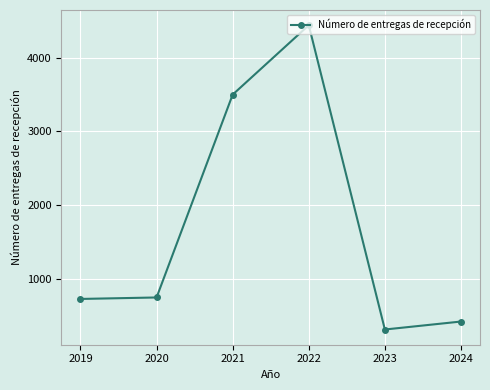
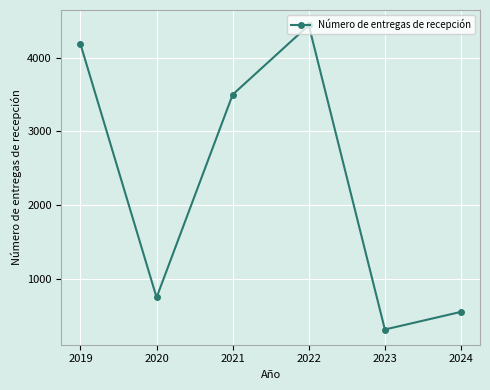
2019: 700 -> 4200
2024: 400 -> 600
